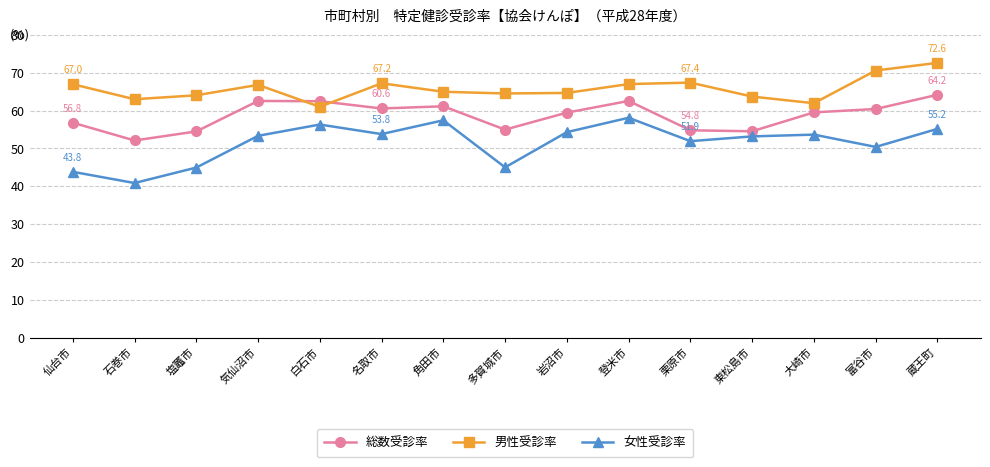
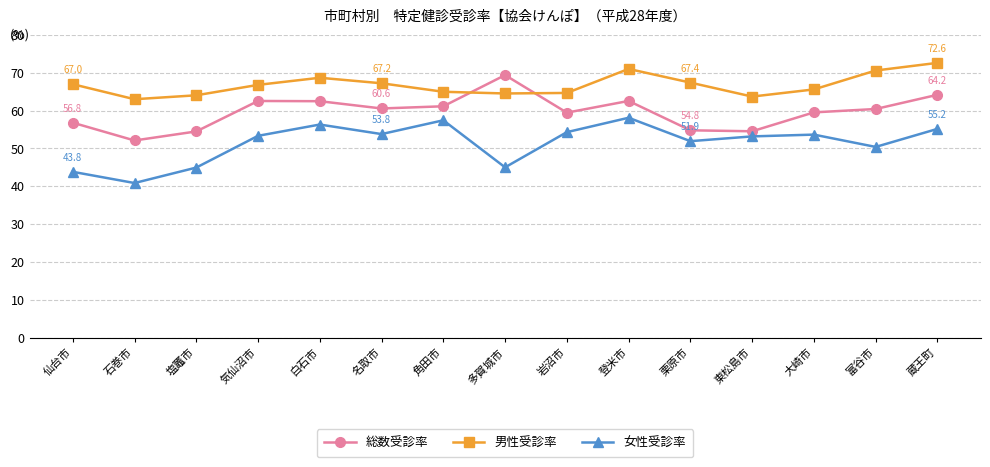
男性受診率, 白石市: 61 -> 69
総数受診率, 多賀城市: 55 -> 69
男性受診率, 登米市: 67 -> 71
男性受診率, 大崎市: 62 -> 66
